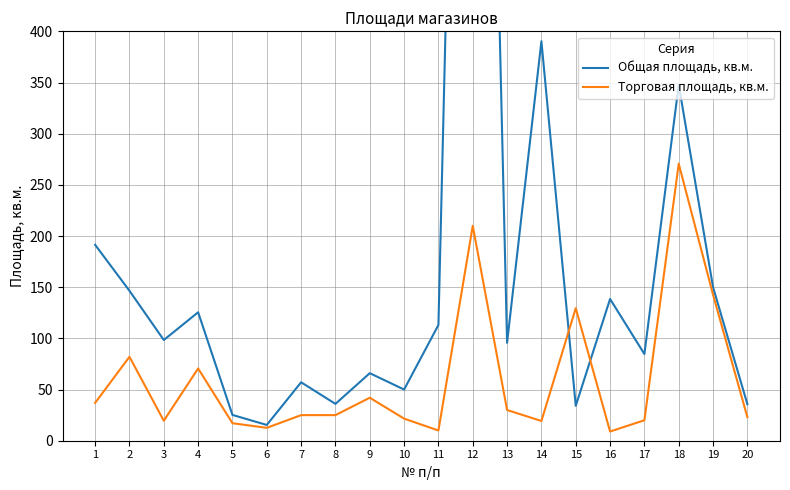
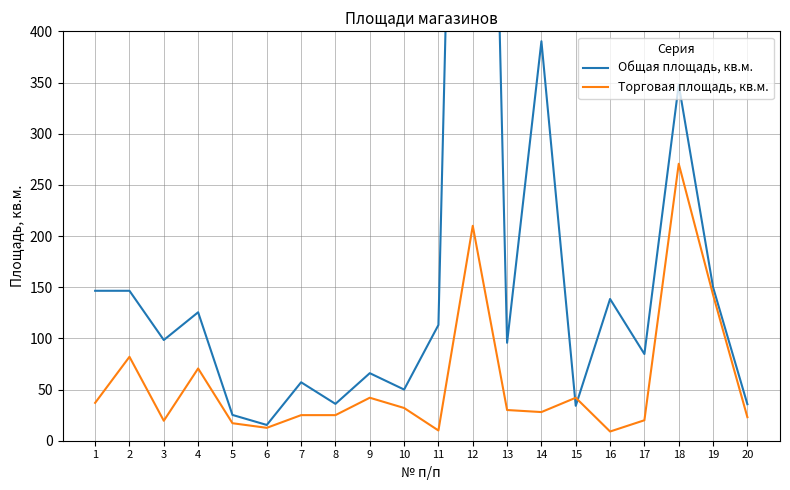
Общая площадь, кв.м., 1: 191 -> 147
Торговая площадь, кв.м., 10: 22 -> 32
Торговая площадь, кв.м., 14: 19 -> 28
Торговая площадь, кв.м., 15: 130 -> 42
